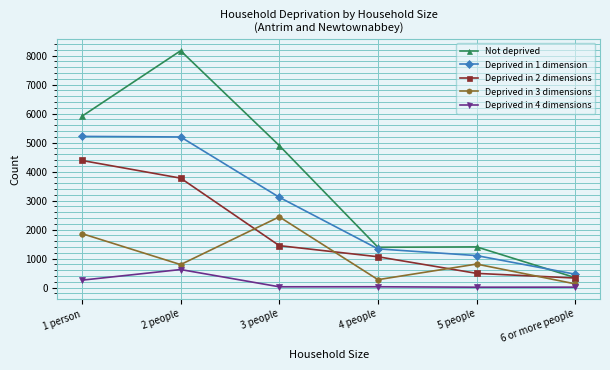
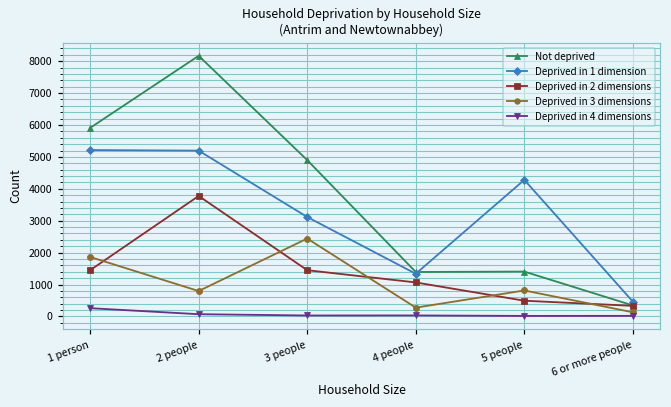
Deprived in 2 dimensions, 1 person: 4400 -> 1400
Deprived in 4 dimensions, 2 people: 600 -> 100
Deprived in 1 dimension, 5 people: 1100 -> 4300
